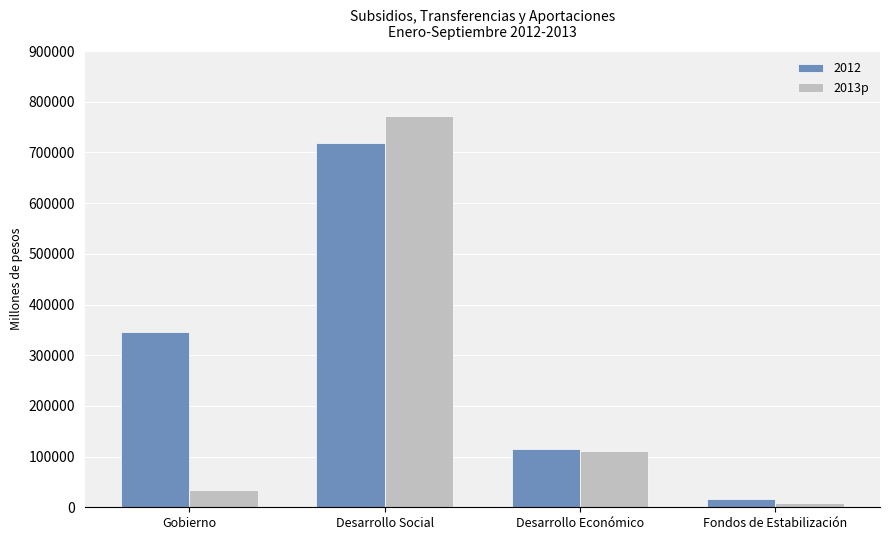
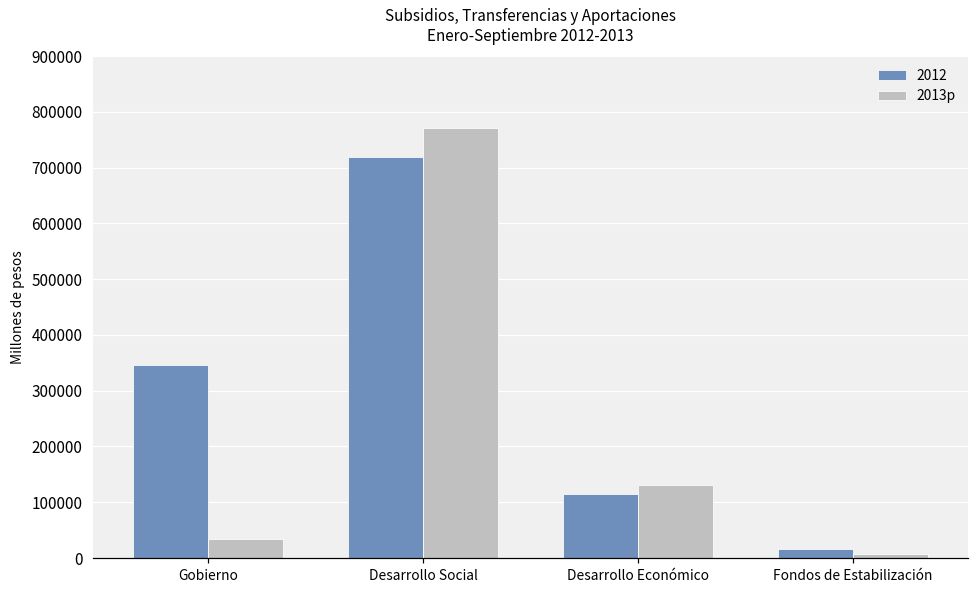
2013p, Desarrollo Económico: 110000 -> 130000
